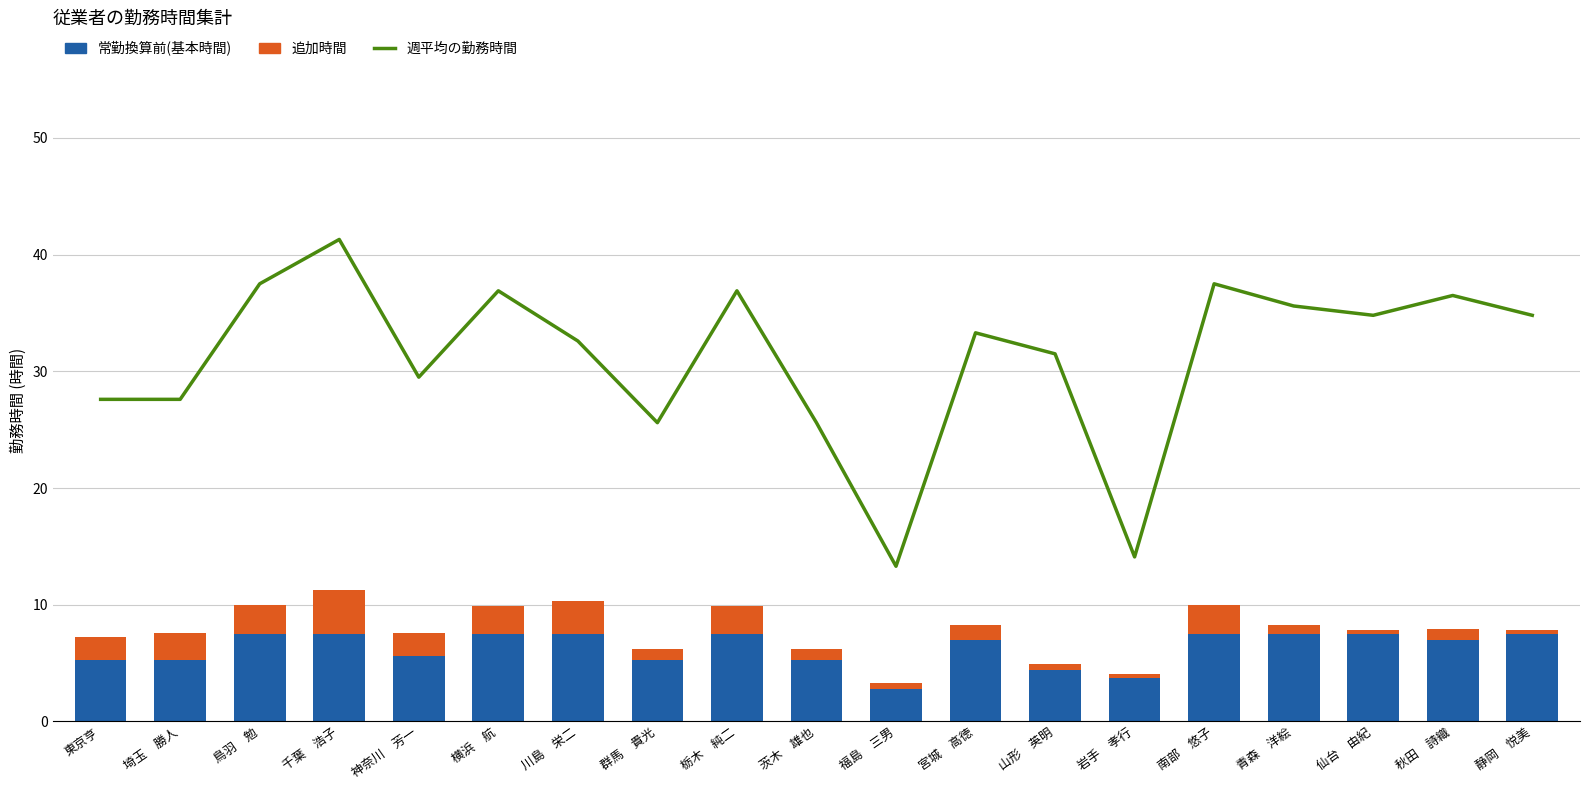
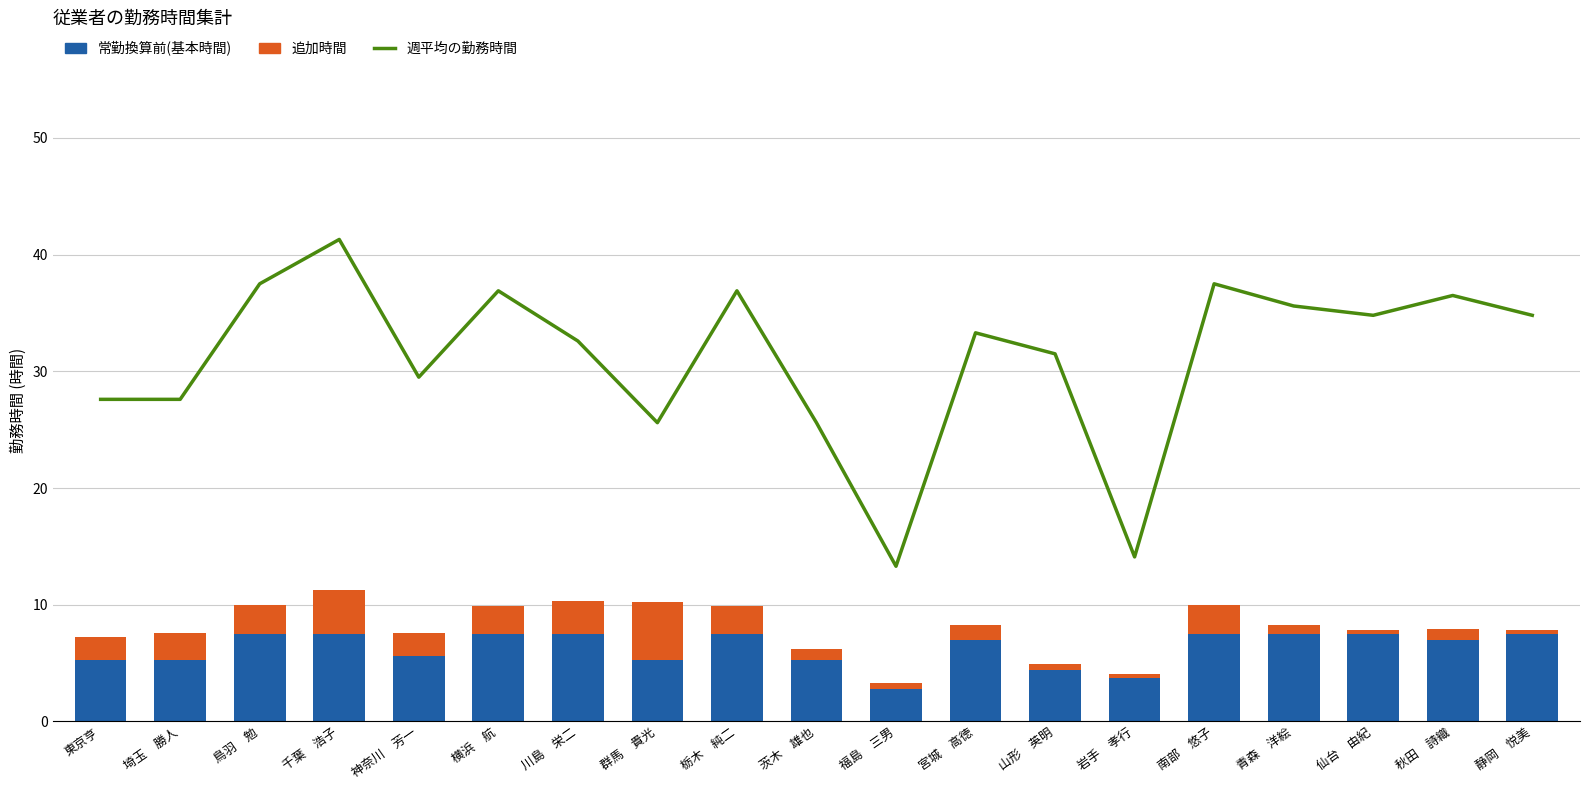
追加時間, 群馬 貴光: 1 -> 5
